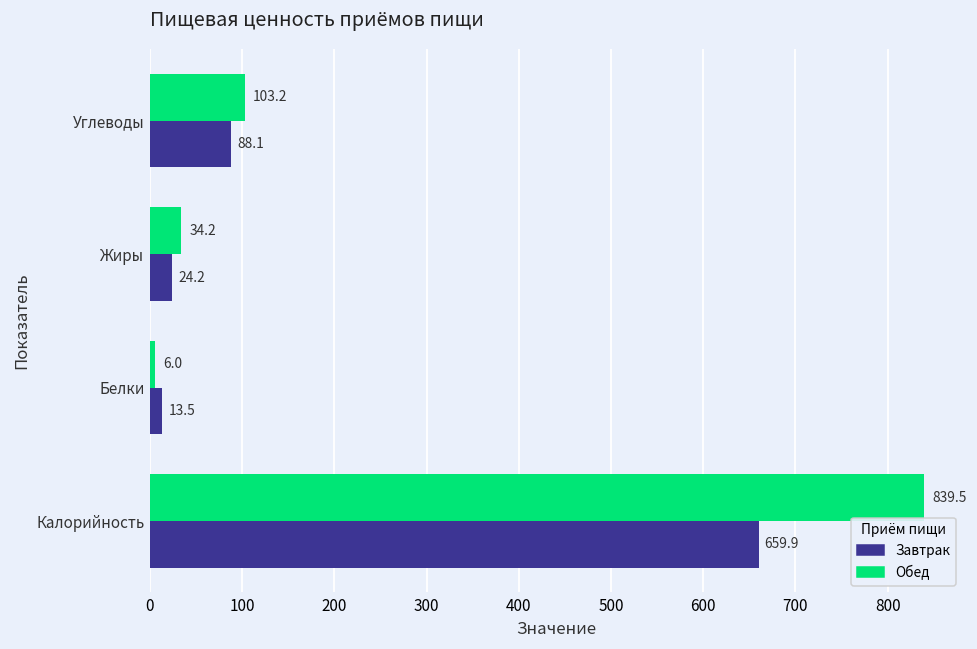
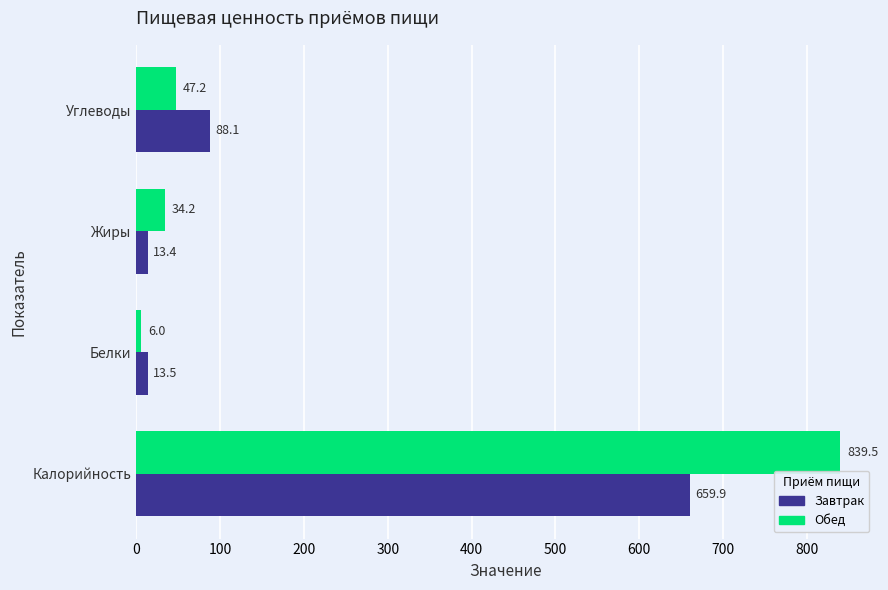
Обед, Углеводы: 103.2 -> 47.2
Завтрак, Жиры: 24.2 -> 13.4
